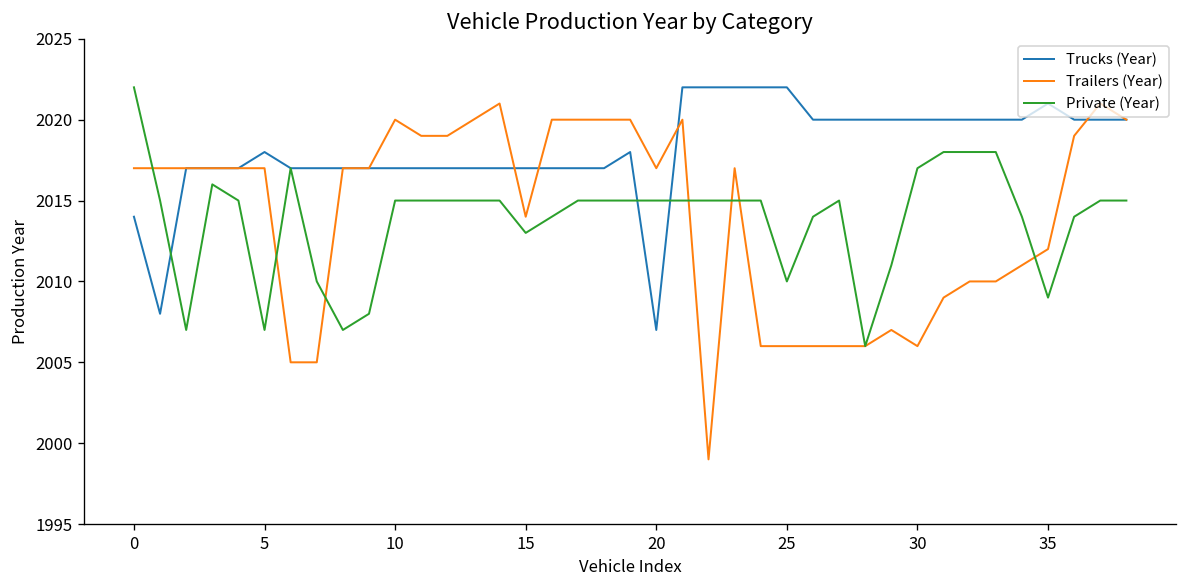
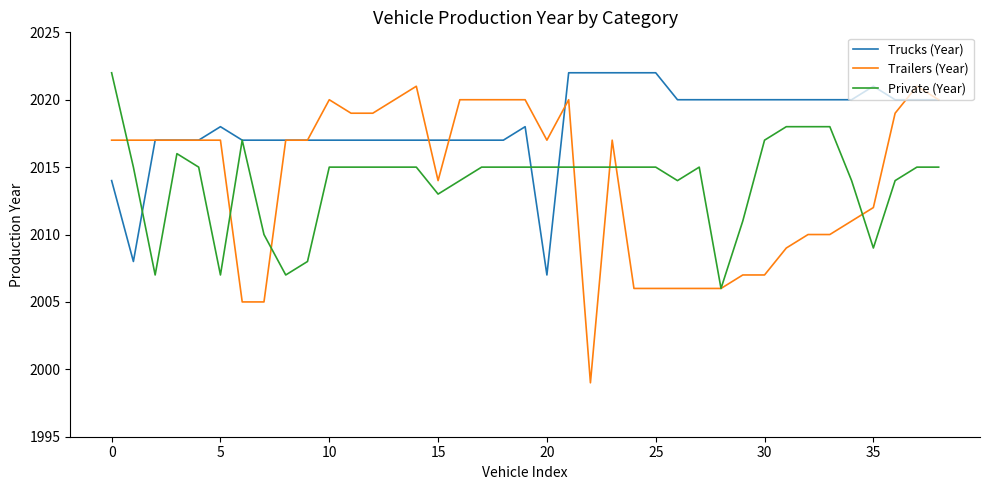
Private (Year), 25: 2010 -> 2015
Trailers (Year), 30: 2006 -> 2007
